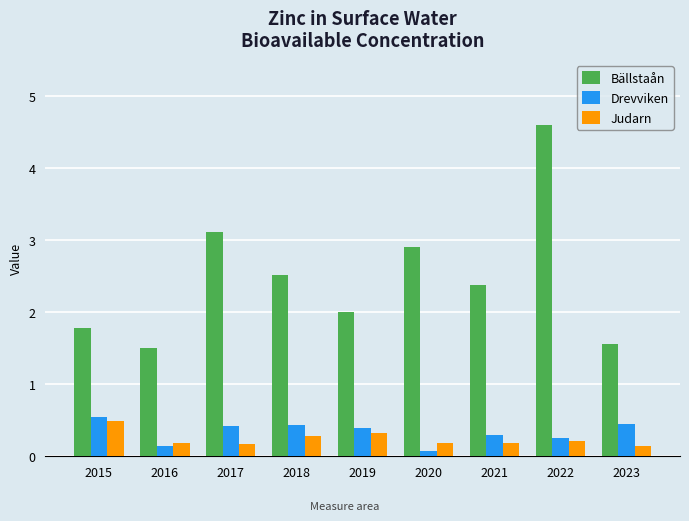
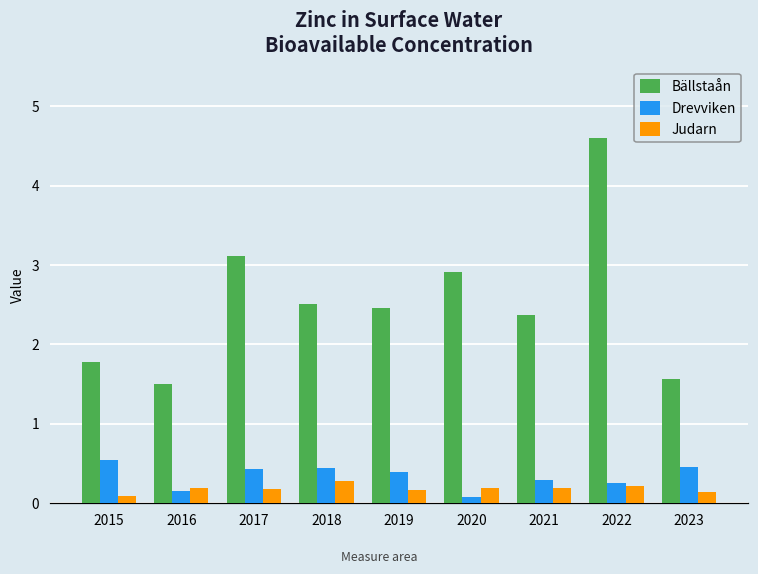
Judarn, 2015: 0.5 -> 0.1
Bällstaån, 2019: 2.0 -> 2.5
Judarn, 2019: 0.3 -> 0.2
